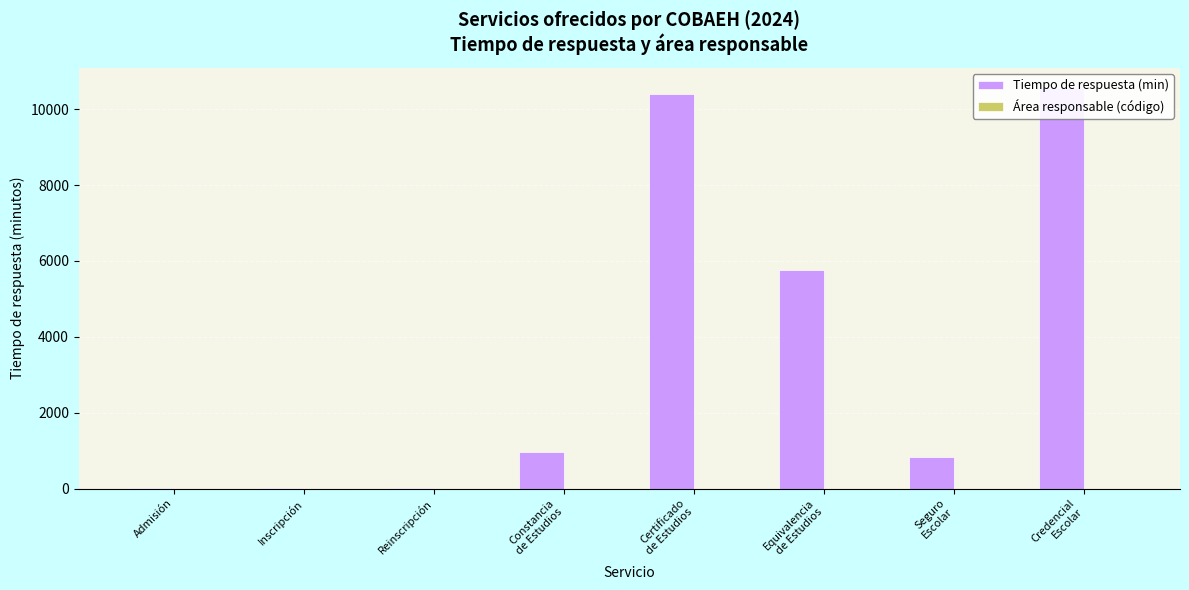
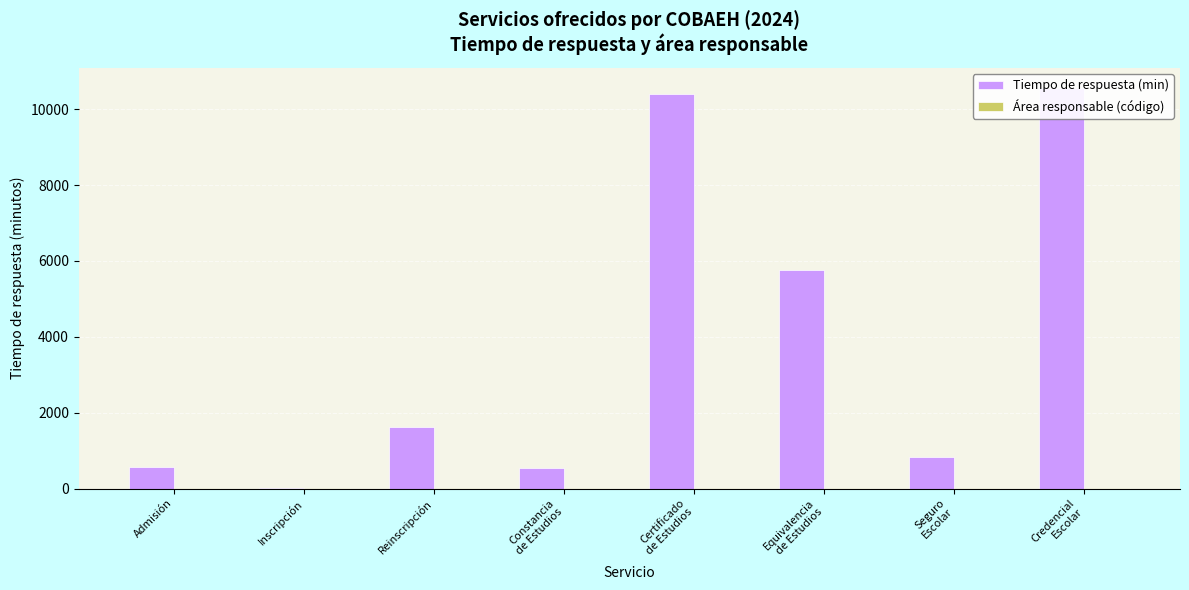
Tiempo de respuesta (min), Admisión: 0 -> 600
Tiempo de respuesta (min), Reinscripción: 0 -> 1600
Tiempo de respuesta (min), Constancia de Estudios: 1000 -> 500
